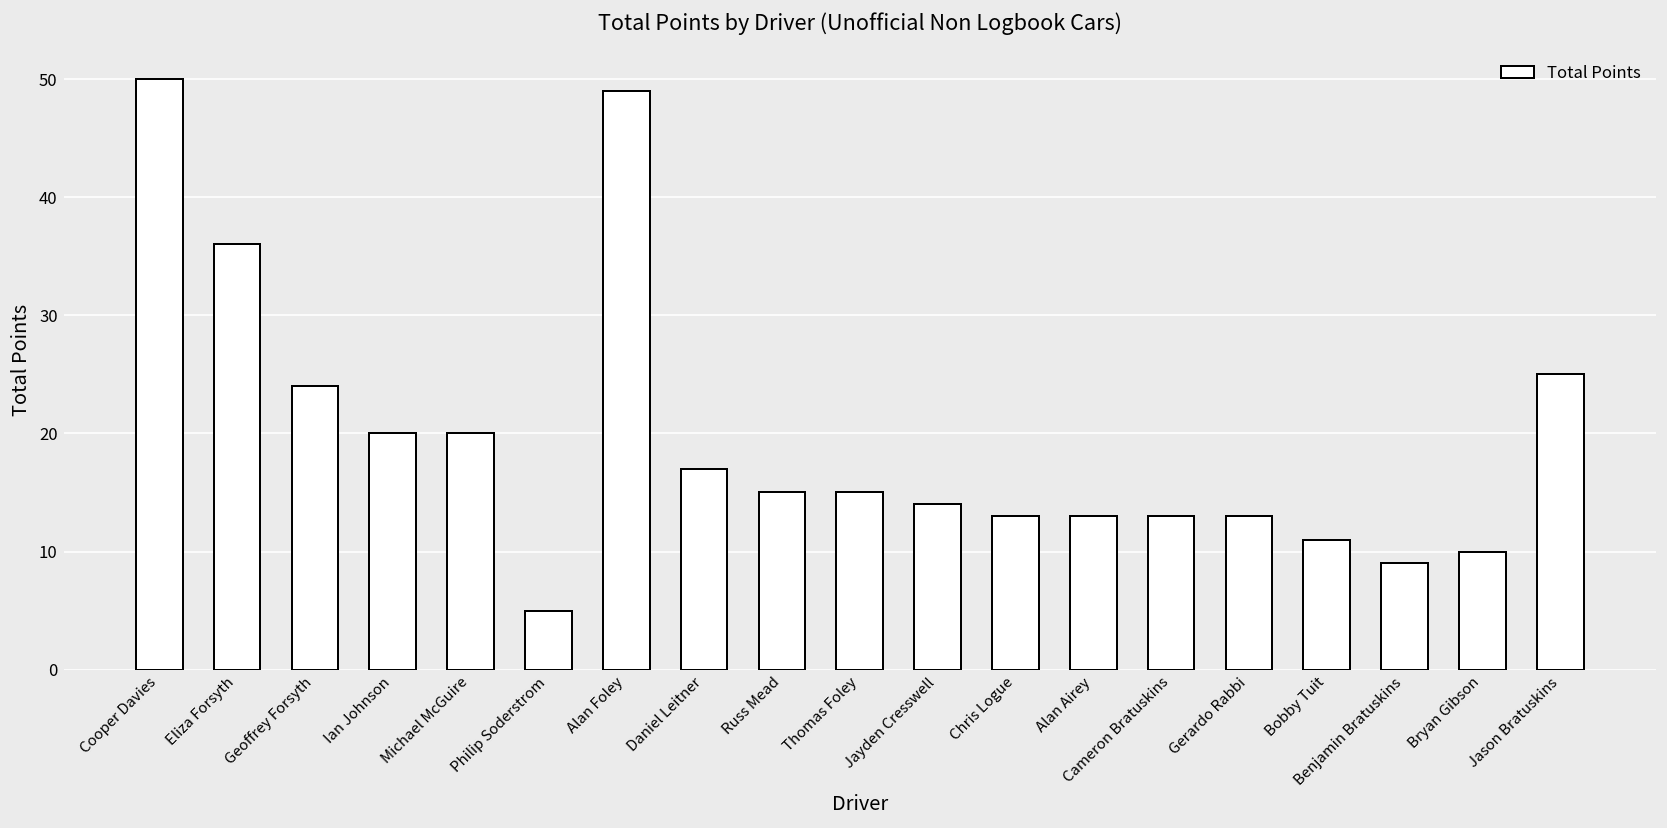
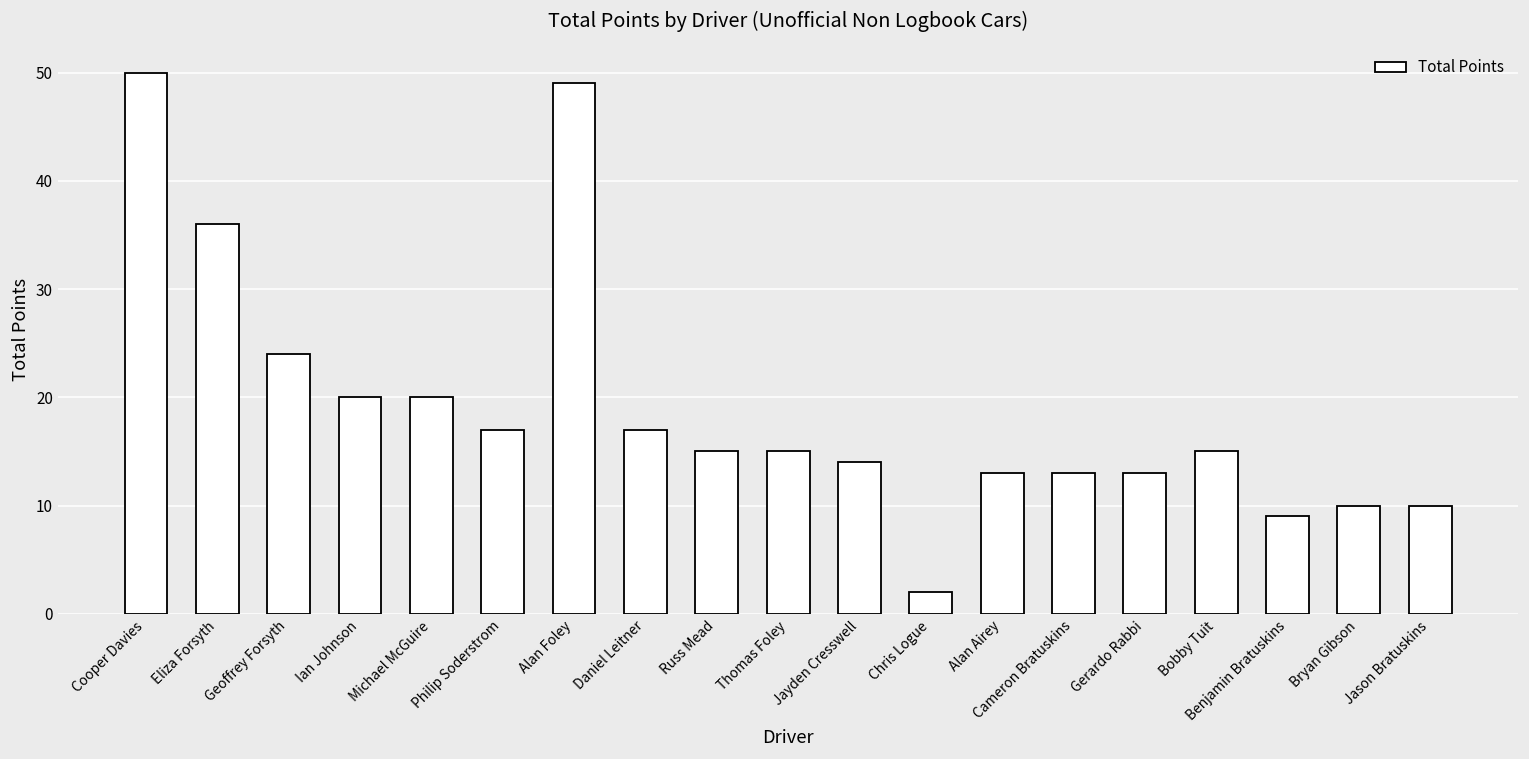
Philip Soderstrom: 5 -> 17
Chris Logue: 13 -> 2
Bobby Tuit: 11 -> 15
Jason Bratuskins: 25 -> 10
